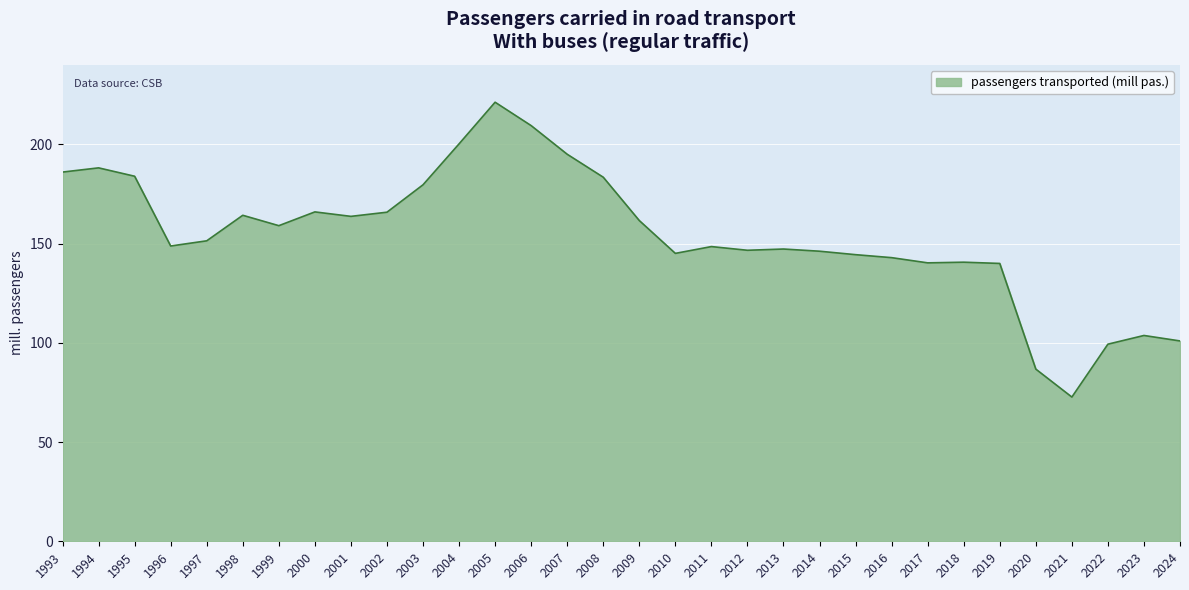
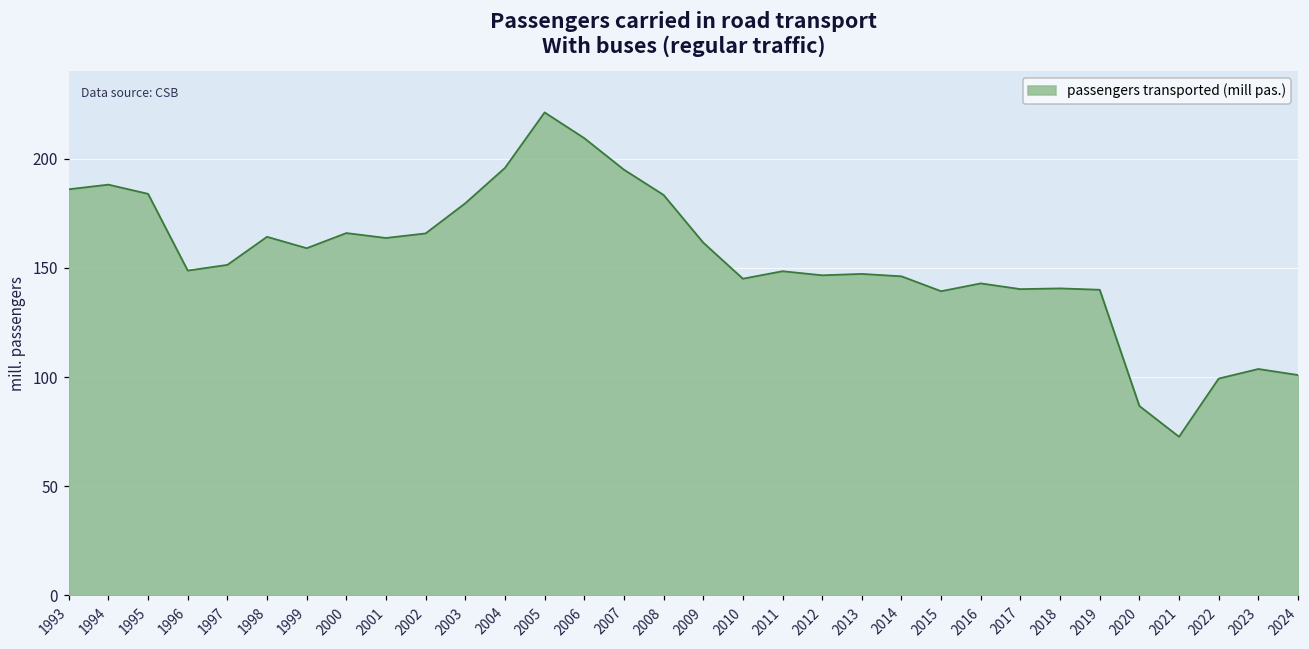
2004: 200 -> 196
2015: 144 -> 139
